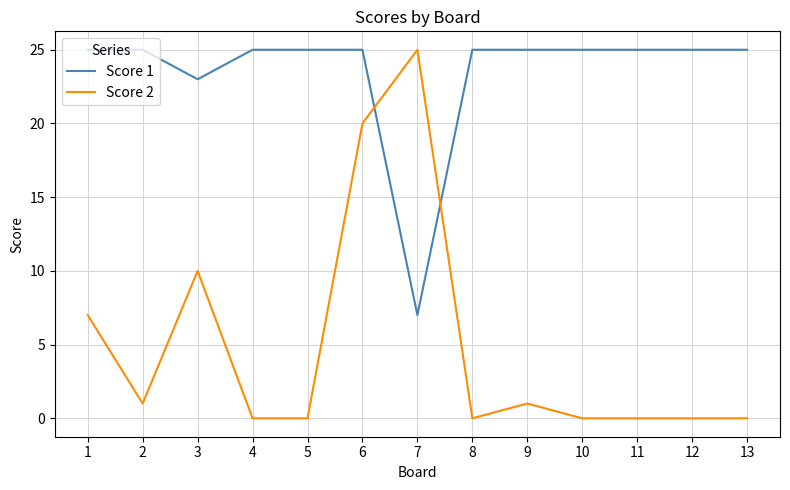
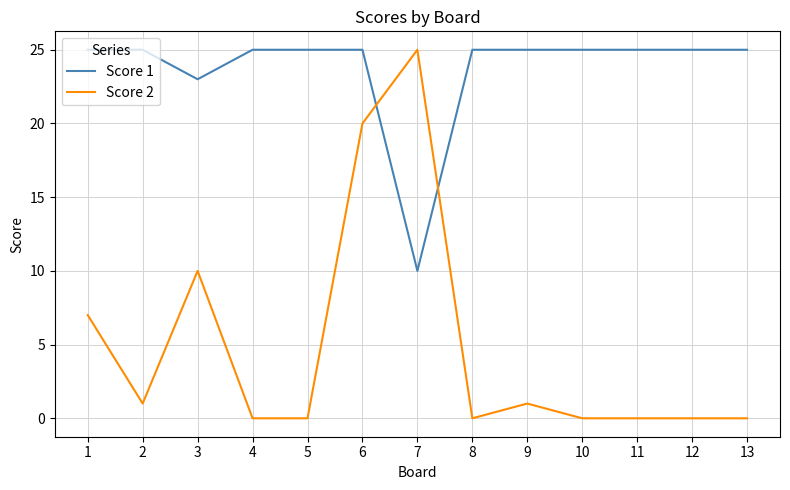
Score 1, 7: 7 -> 10
